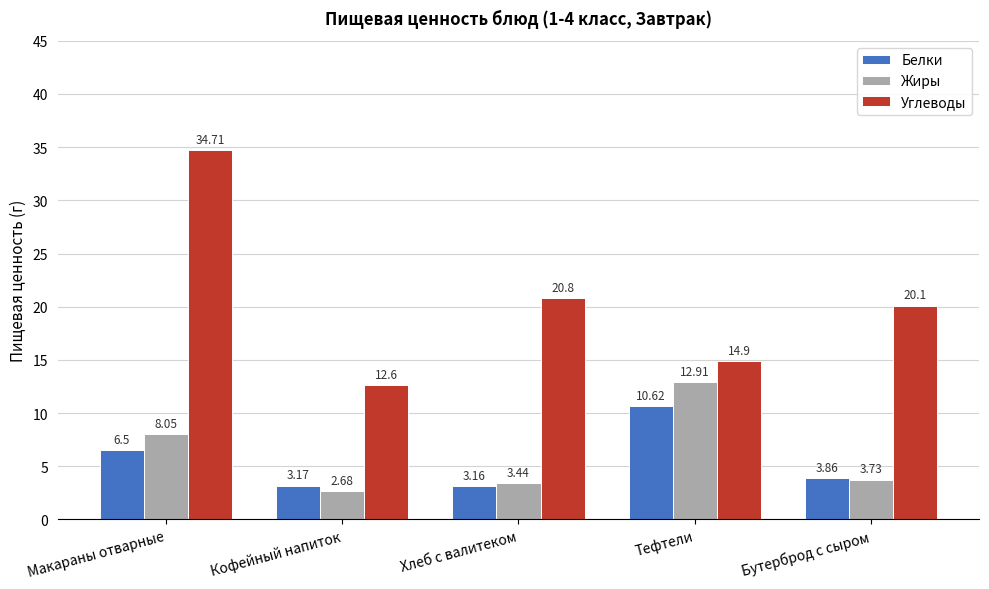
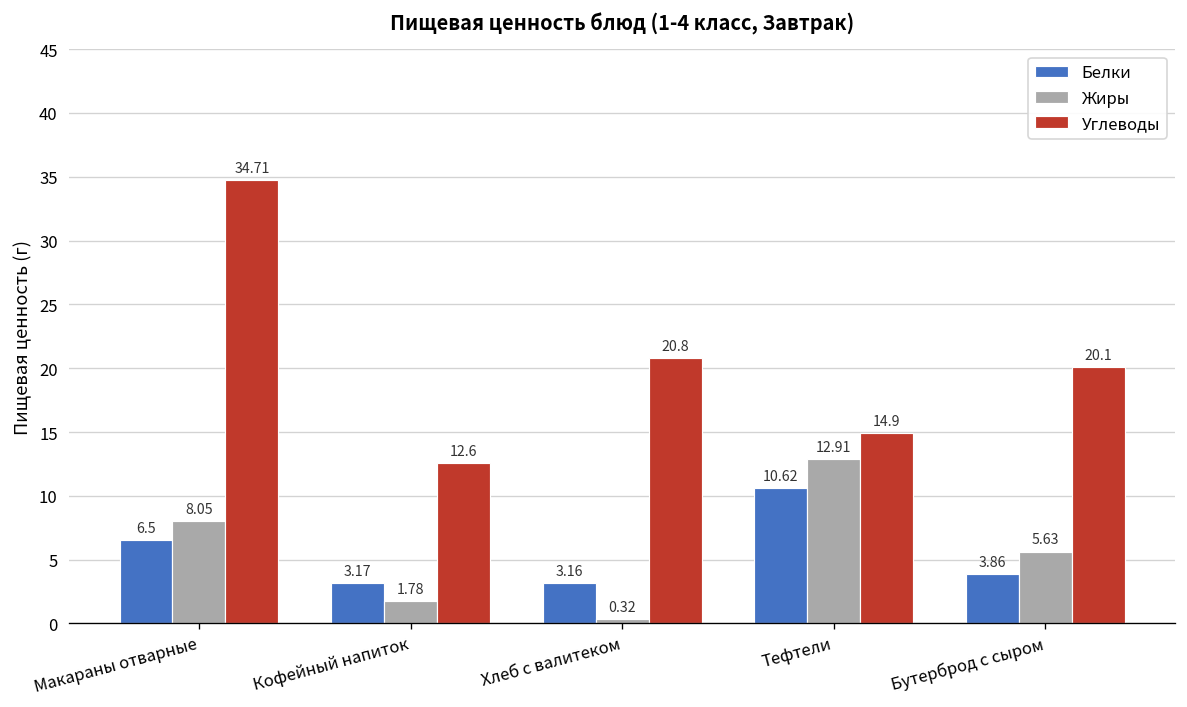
Жиры, Кофейный напиток: 2.68 -> 1.78
Жиры, Хлеб с валитеком: 3.44 -> 0.32
Жиры, Бутерброд с сыром: 3.73 -> 5.63
